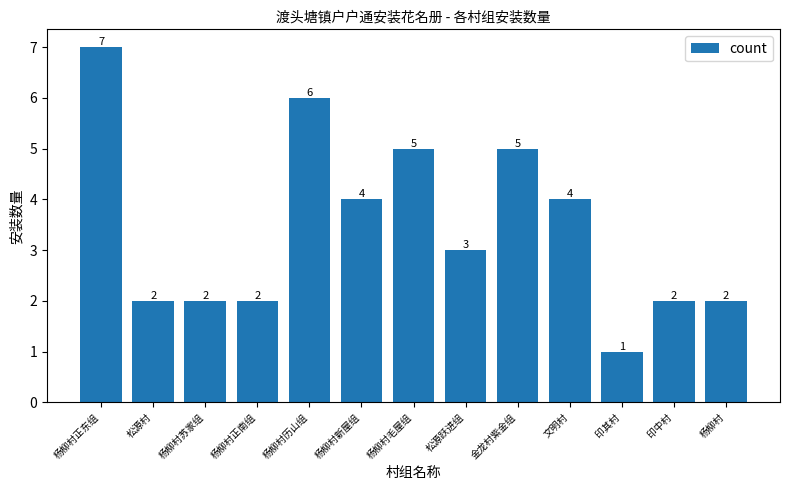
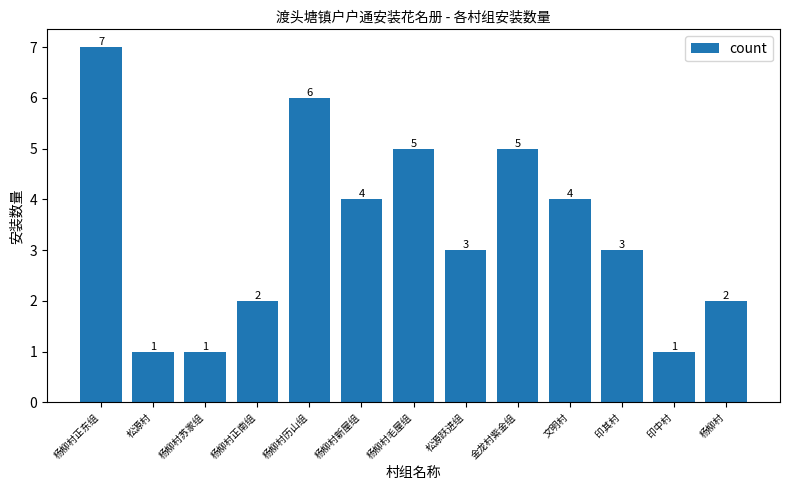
松源村: 2 -> 1
杨柳村苏家组: 2 -> 1
印其村: 1 -> 3
印中村: 2 -> 1
